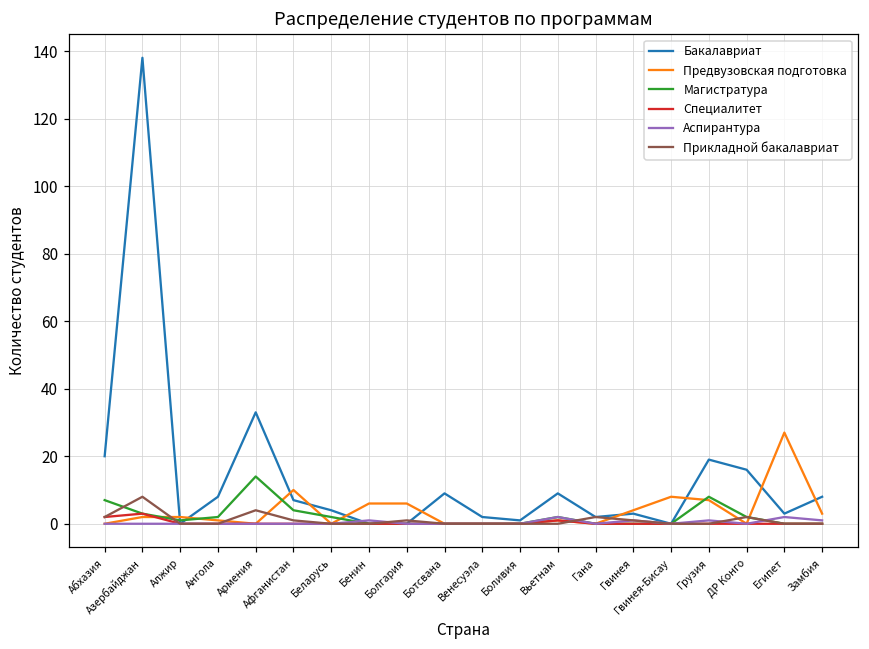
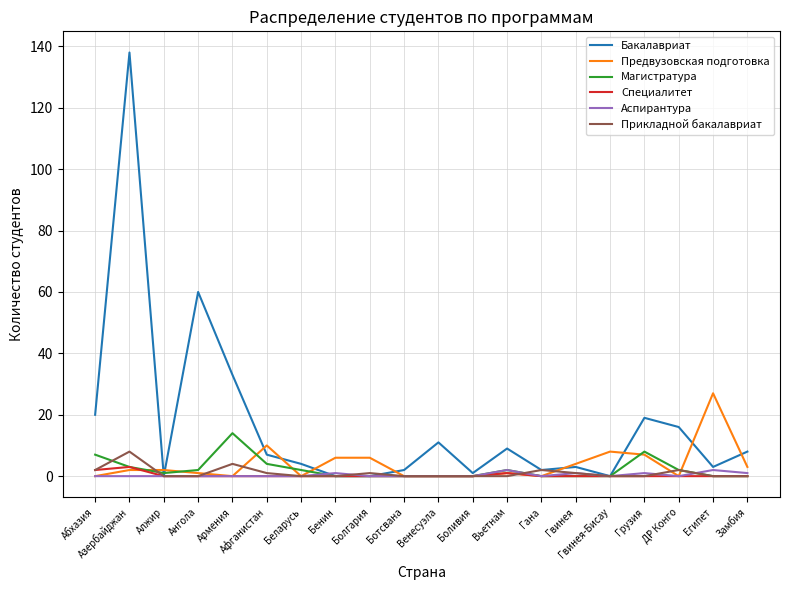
Бакалавриат, Ангола: 8 -> 60
Бакалавриат, Ботсвана: 9 -> 2
Бакалавриат, Венесуэла: 2 -> 11
